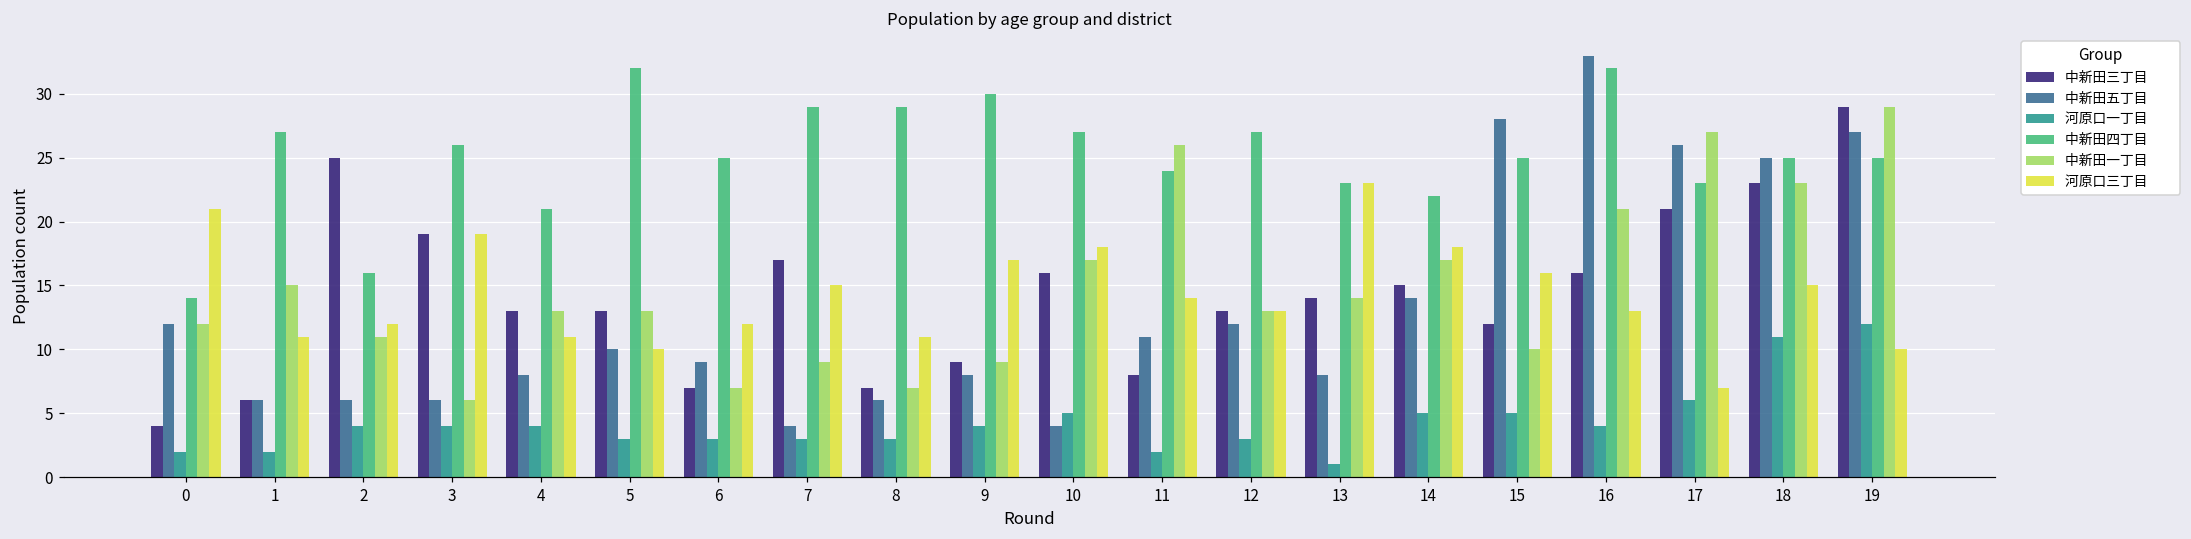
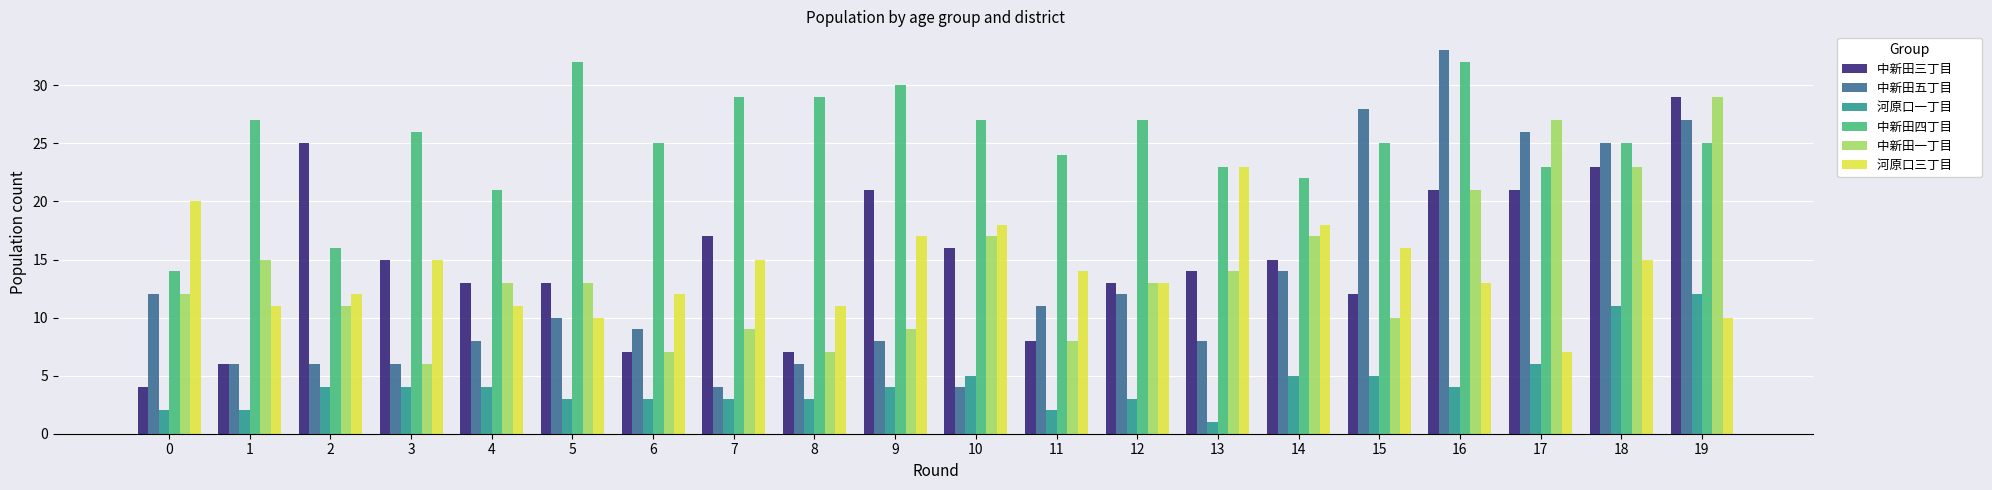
河原口三丁目, 0: 21 -> 20
中新田三丁目, 3: 19 -> 15
河原口三丁目, 3: 19 -> 15
中新田三丁目, 9: 9 -> 21
中新田一丁目, 11: 26 -> 8
中新田三丁目, 16: 16 -> 21
